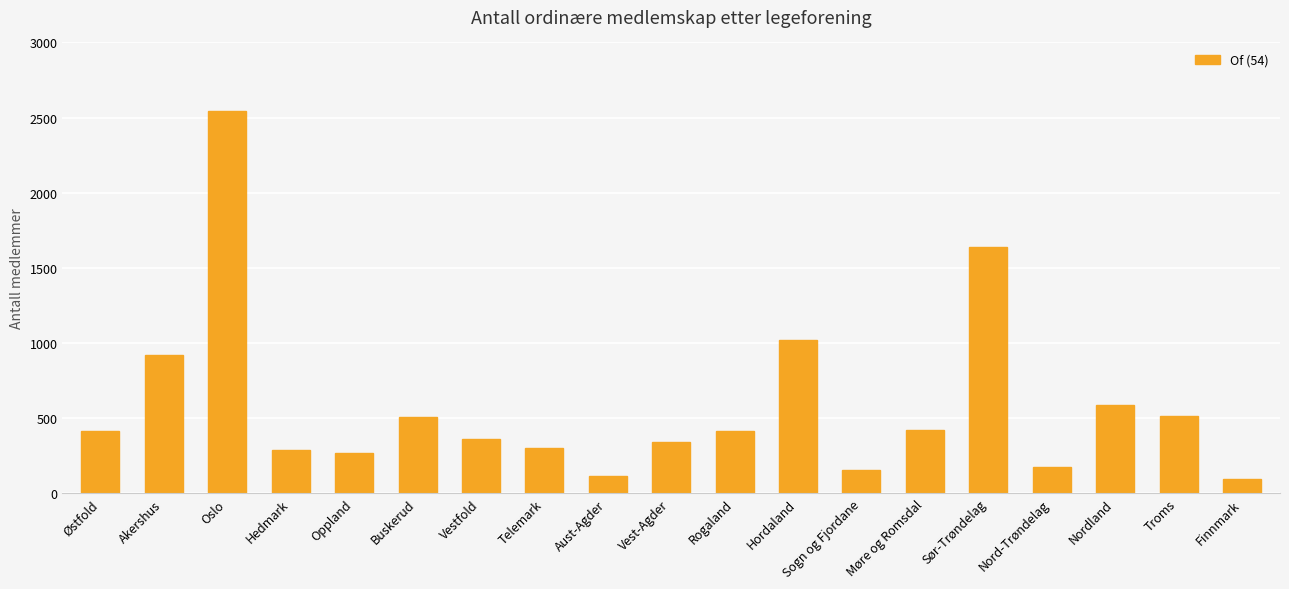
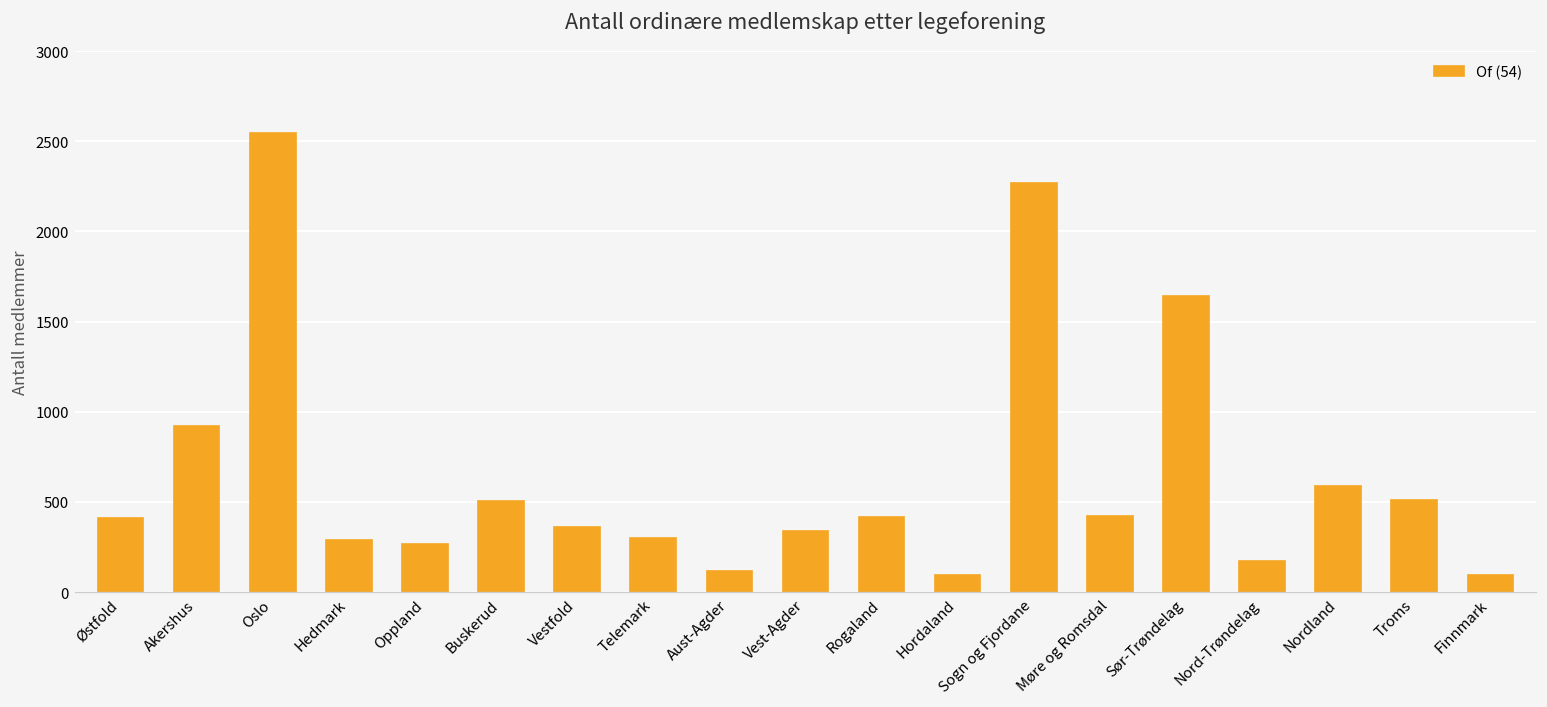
Hordaland: 1020 -> 90
Sogn og Fjordane: 150 -> 2270
